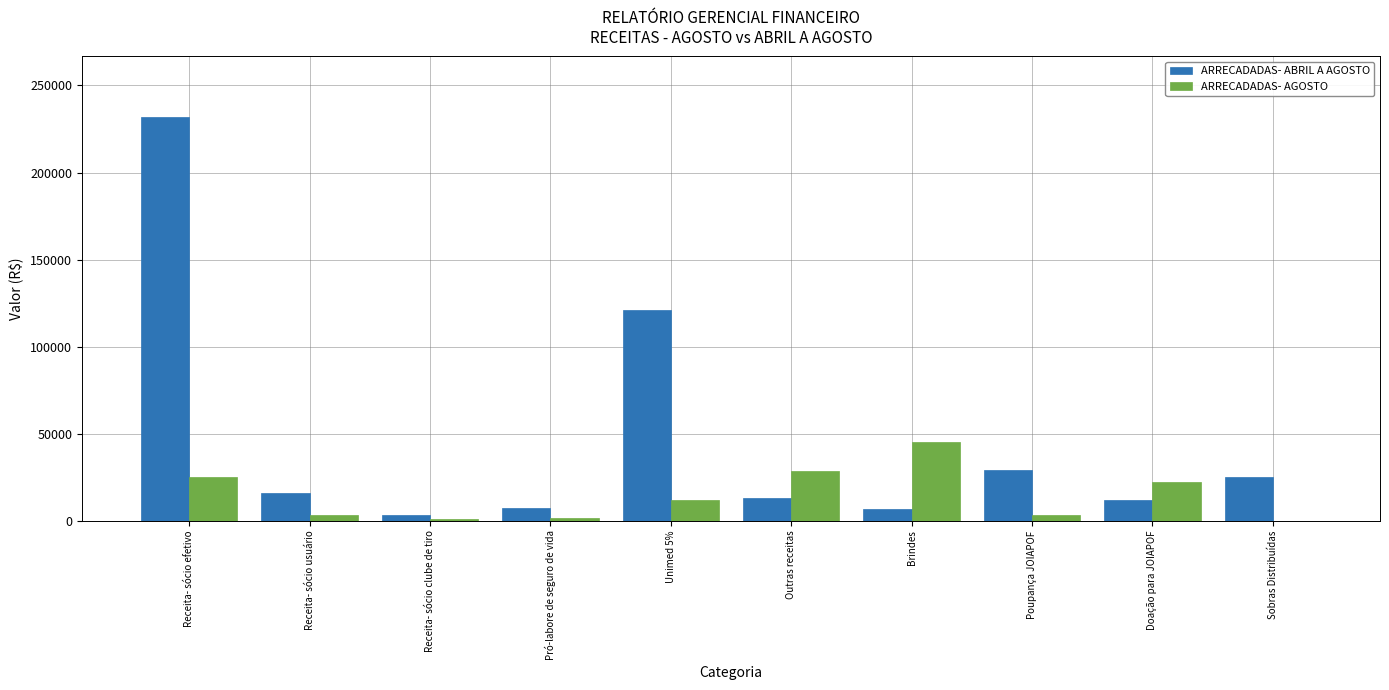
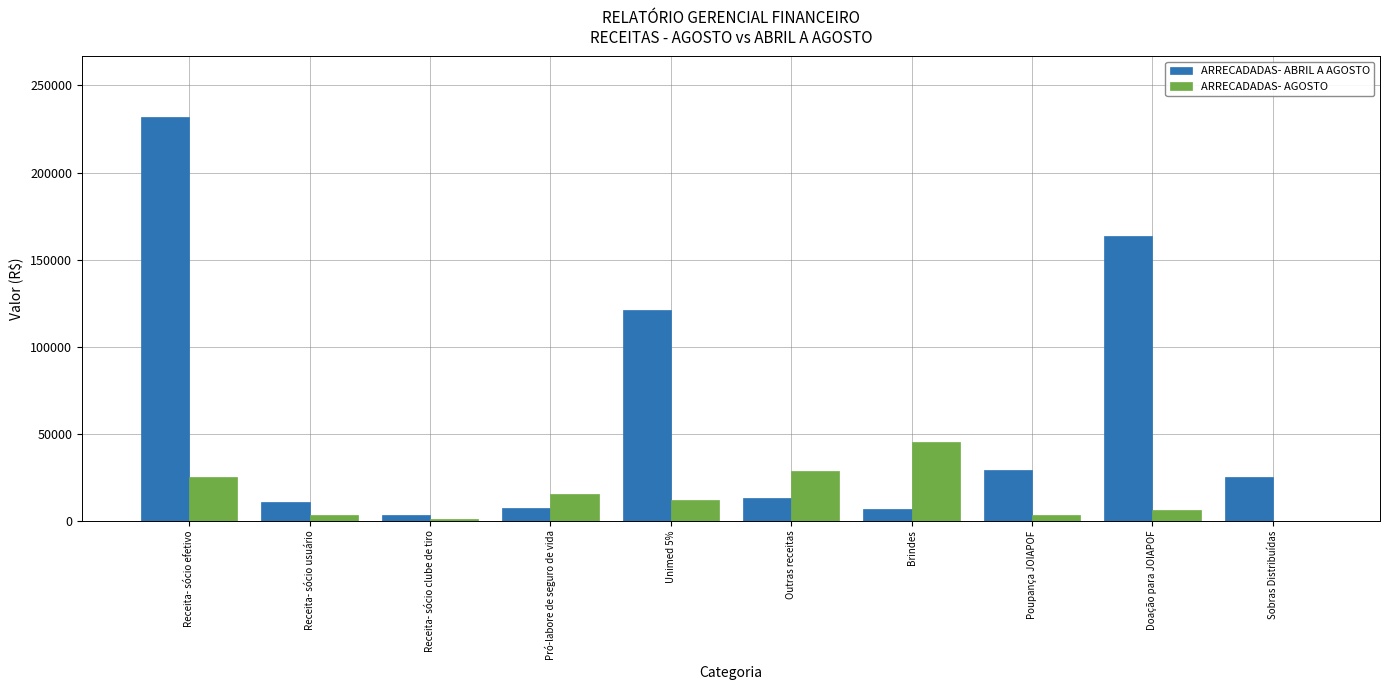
ARRECADADAS- ABRIL A AGOSTO, Receita- sócio usuário: 16000 -> 11000
ARRECADADAS- AGOSTO, Pró-labore de seguro de vida: 1000 -> 15000
ARRECADADAS- ABRIL A AGOSTO, Doação para JOIAPOF: 12000 -> 163000
ARRECADADAS- AGOSTO, Doação para JOIAPOF: 22000 -> 6000
